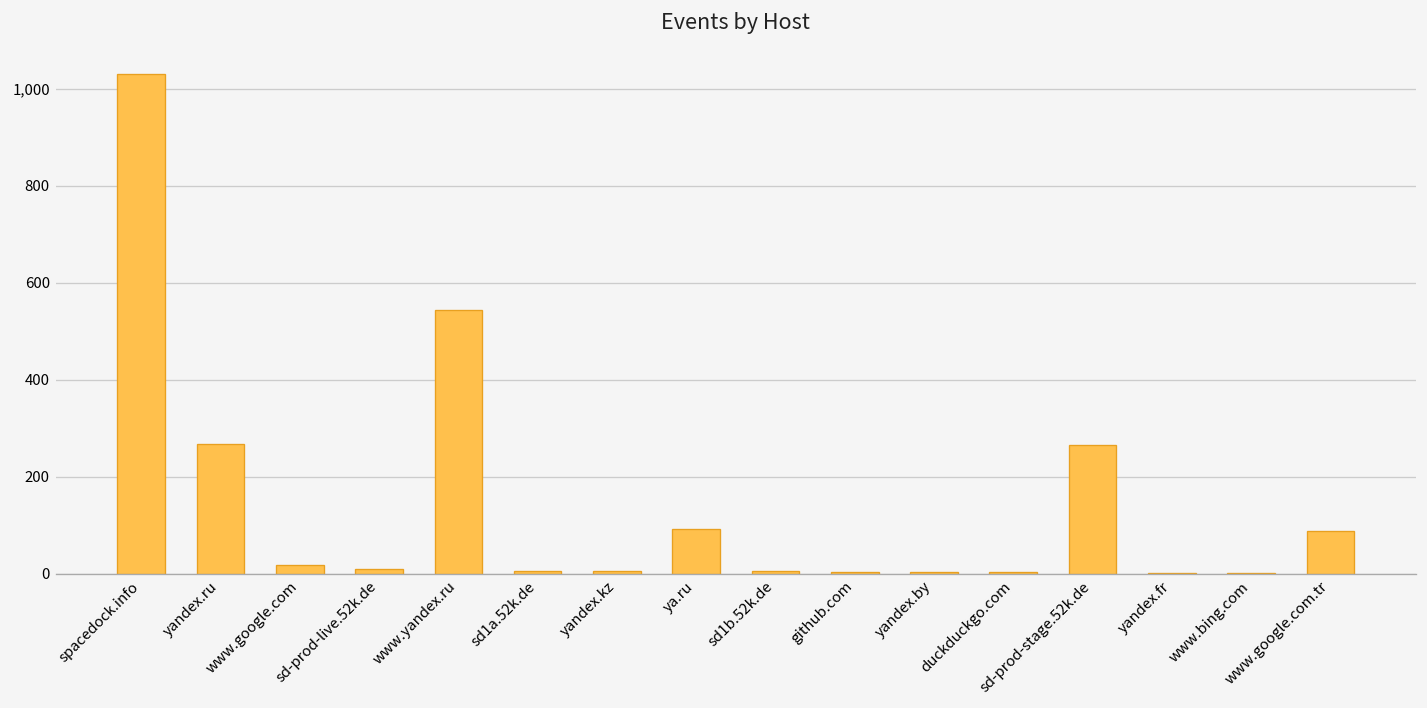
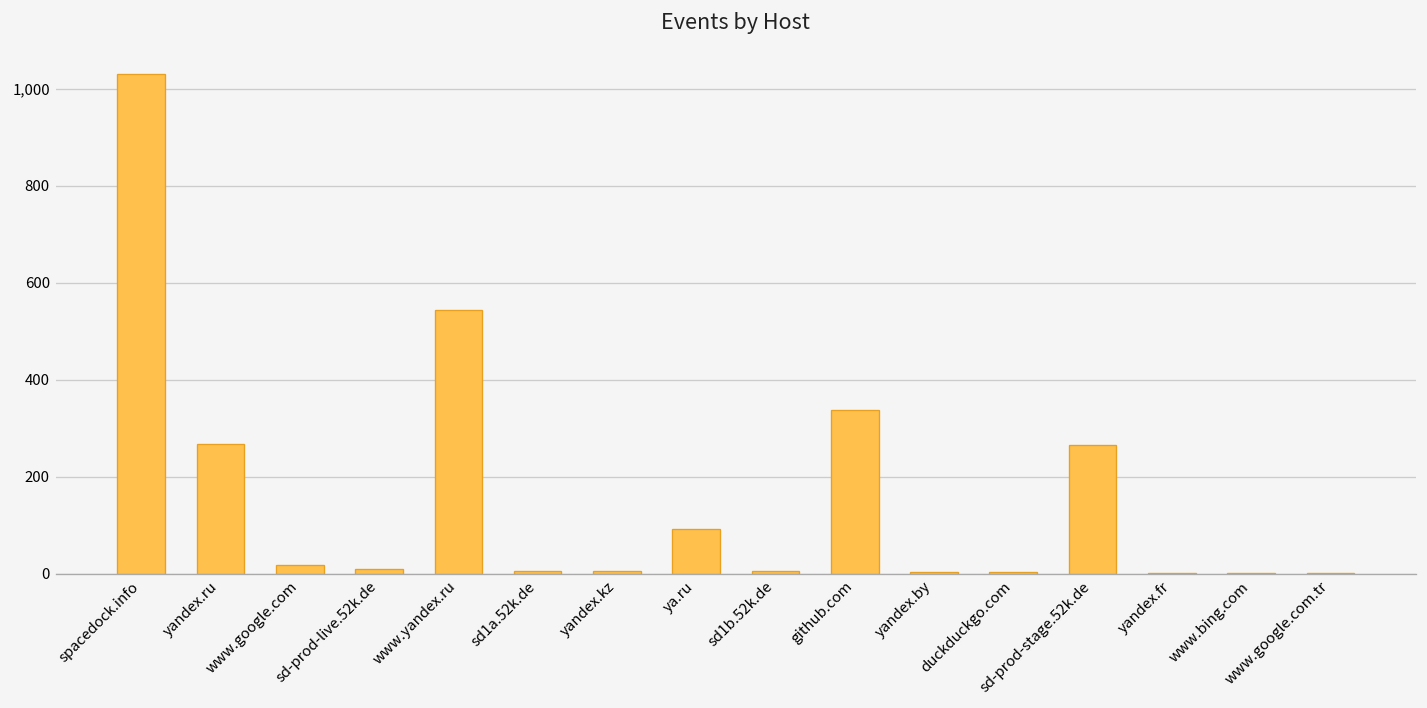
github.com: 0 -> 340
www.google.com.tr: 90 -> 0
